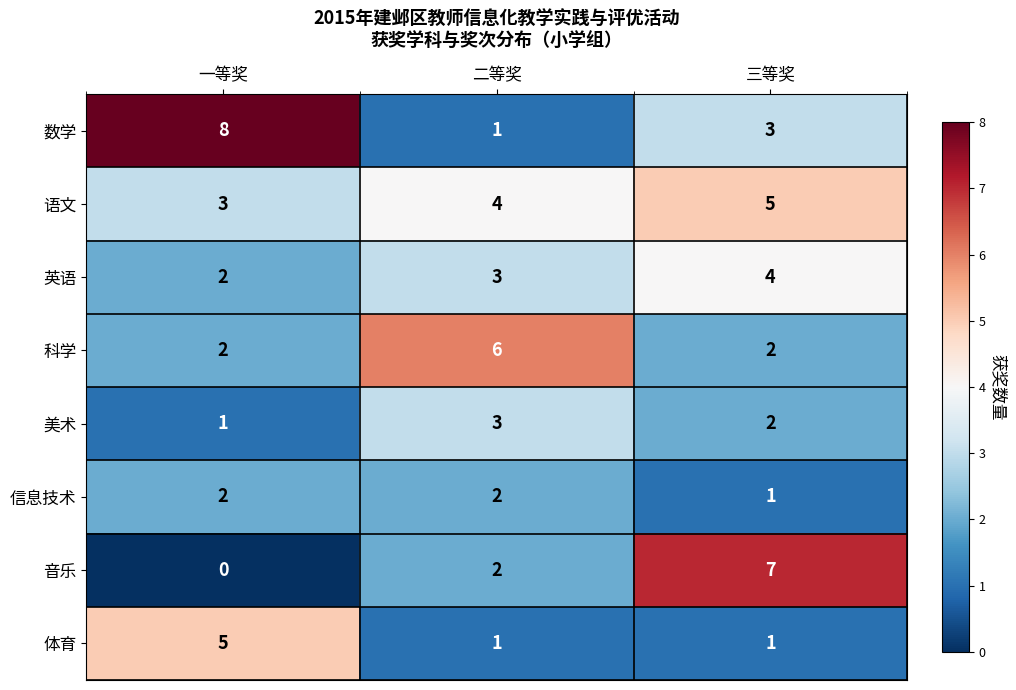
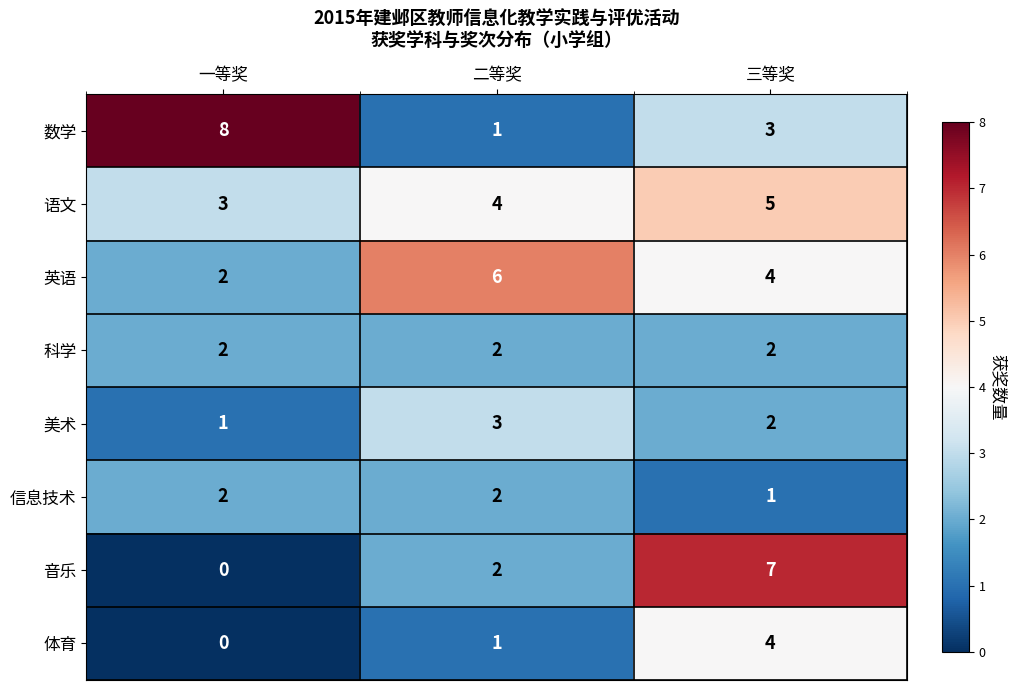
英语, 二等奖: 3 -> 6
科学, 二等奖: 6 -> 2
体育, 一等奖: 5 -> 0
体育, 三等奖: 1 -> 4
